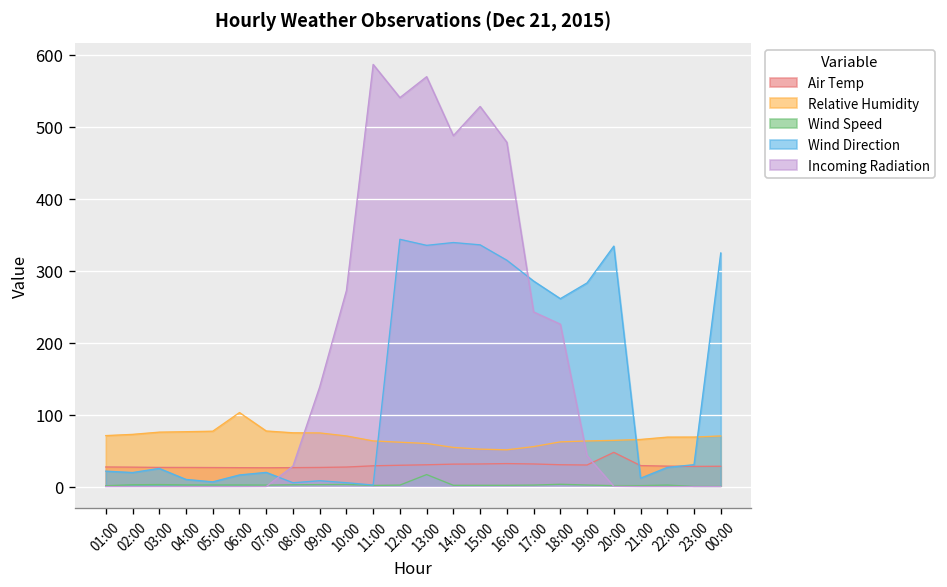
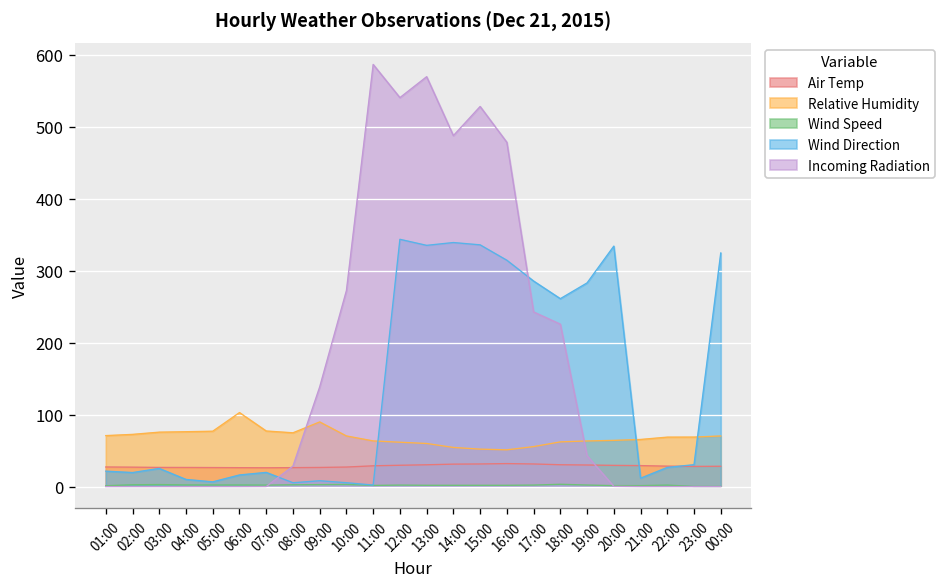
Relative Humidity, 09:00: 70 -> 90
Wind Speed, 13:00: 20 -> 0
Air Temp, 20:00: 50 -> 30
